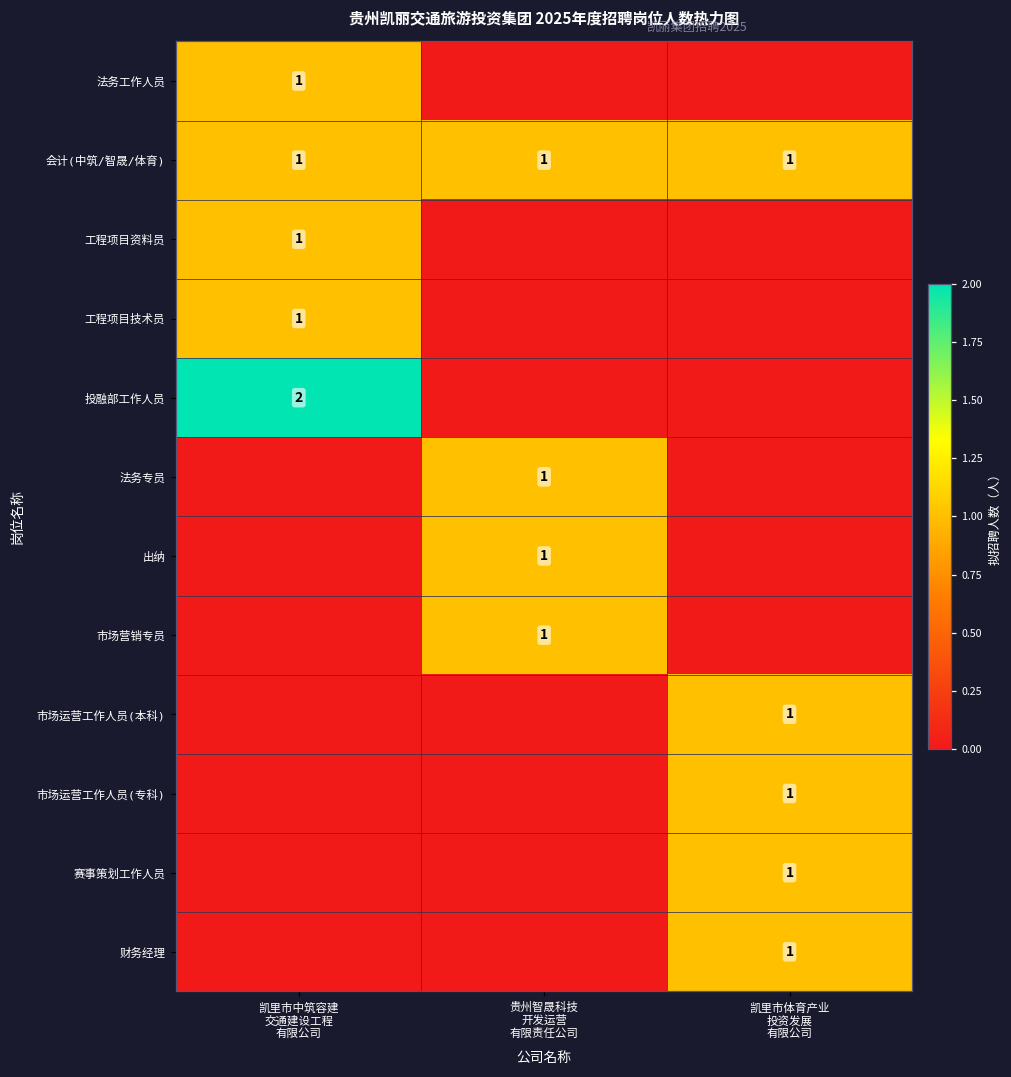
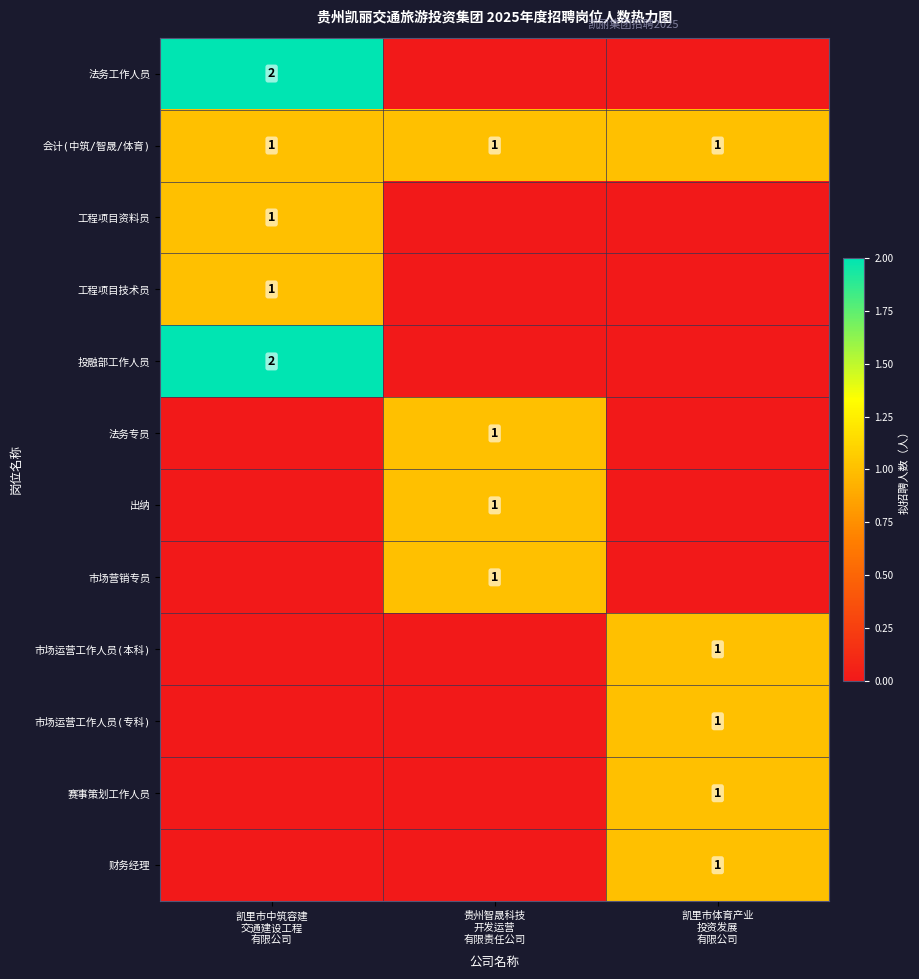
法务工作人员, 凯里市中筑容建 交通建设工程 有限公司: 1 -> 2
